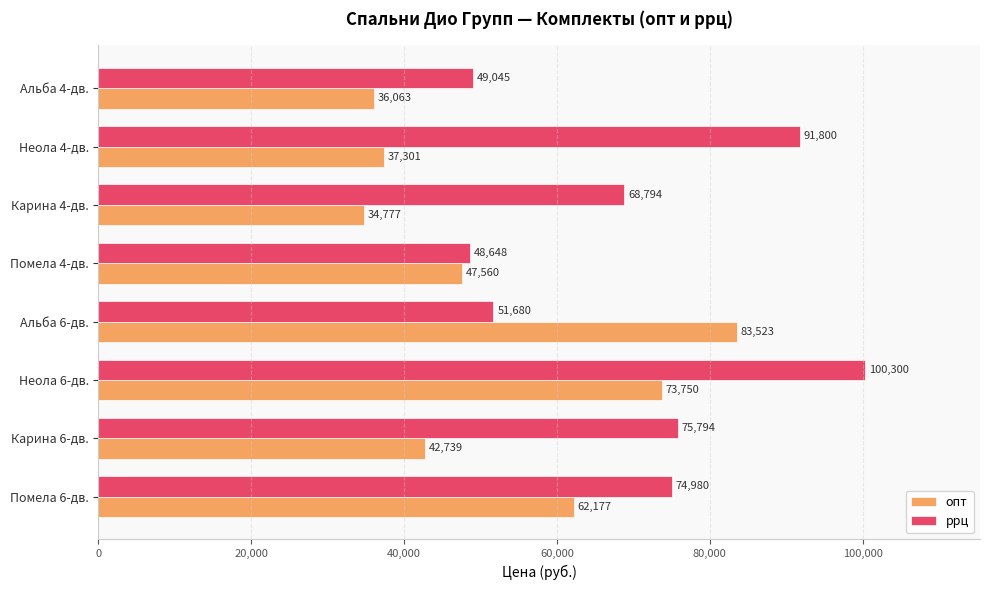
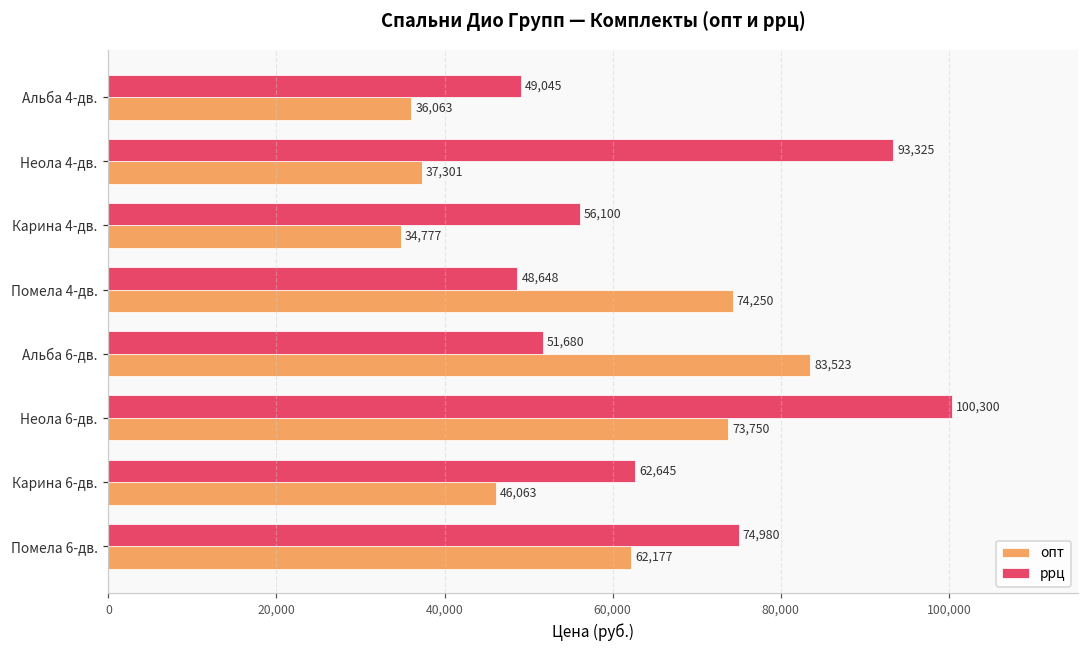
ррц, Неола 4-дв.: 91,800 -> 93,325
ррц, Карина 4-дв.: 68,794 -> 56,100
опт, Помела 4-дв.: 47,560 -> 74,250
ррц, Карина 6-дв.: 75,794 -> 62,645
опт, Карина 6-дв.: 42,739 -> 46,063
